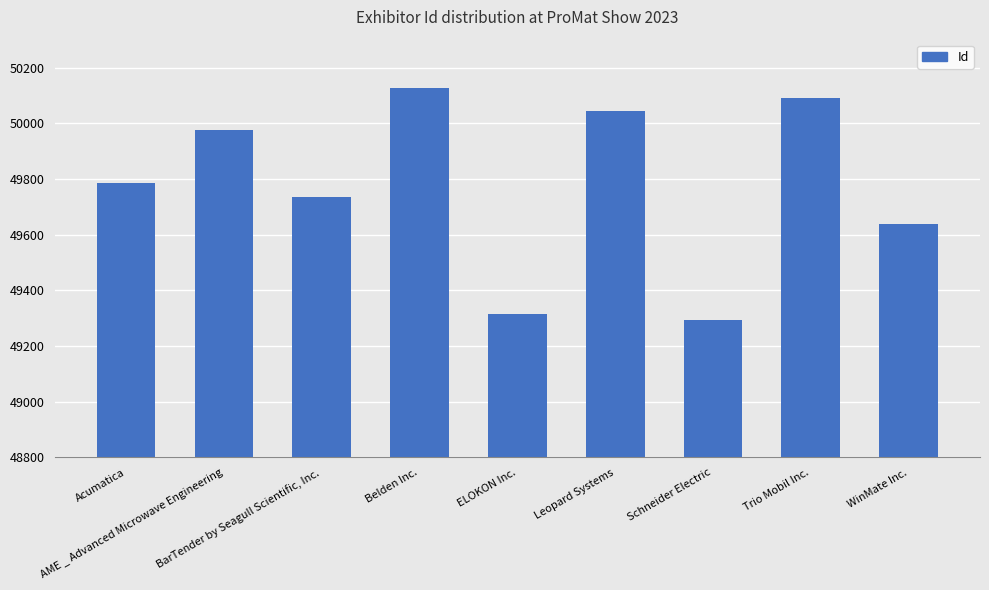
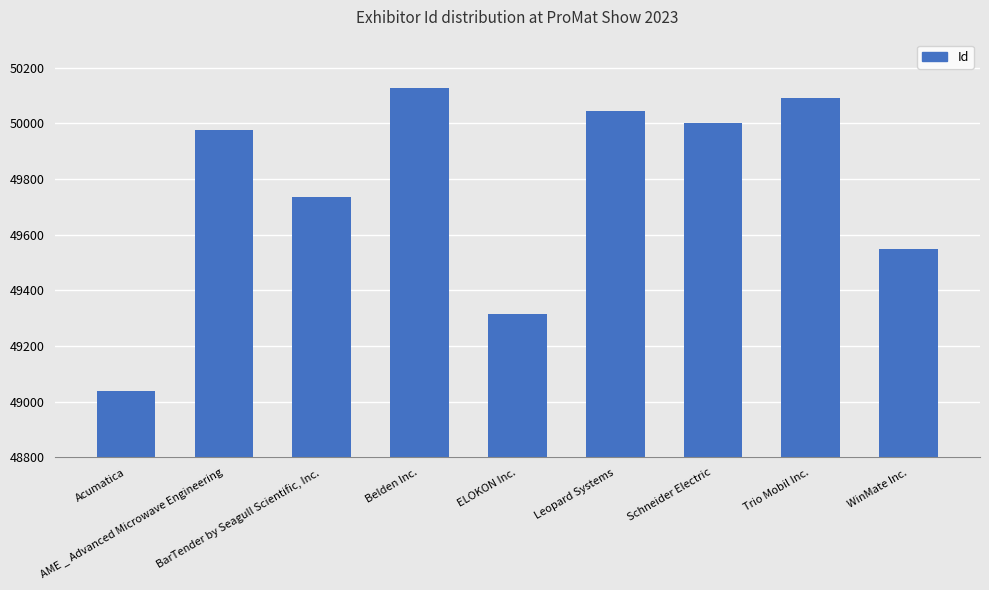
Acumatica: 49790 -> 49040
Schneider Electric: 49300 -> 50000
WinMate Inc.: 49640 -> 49550
